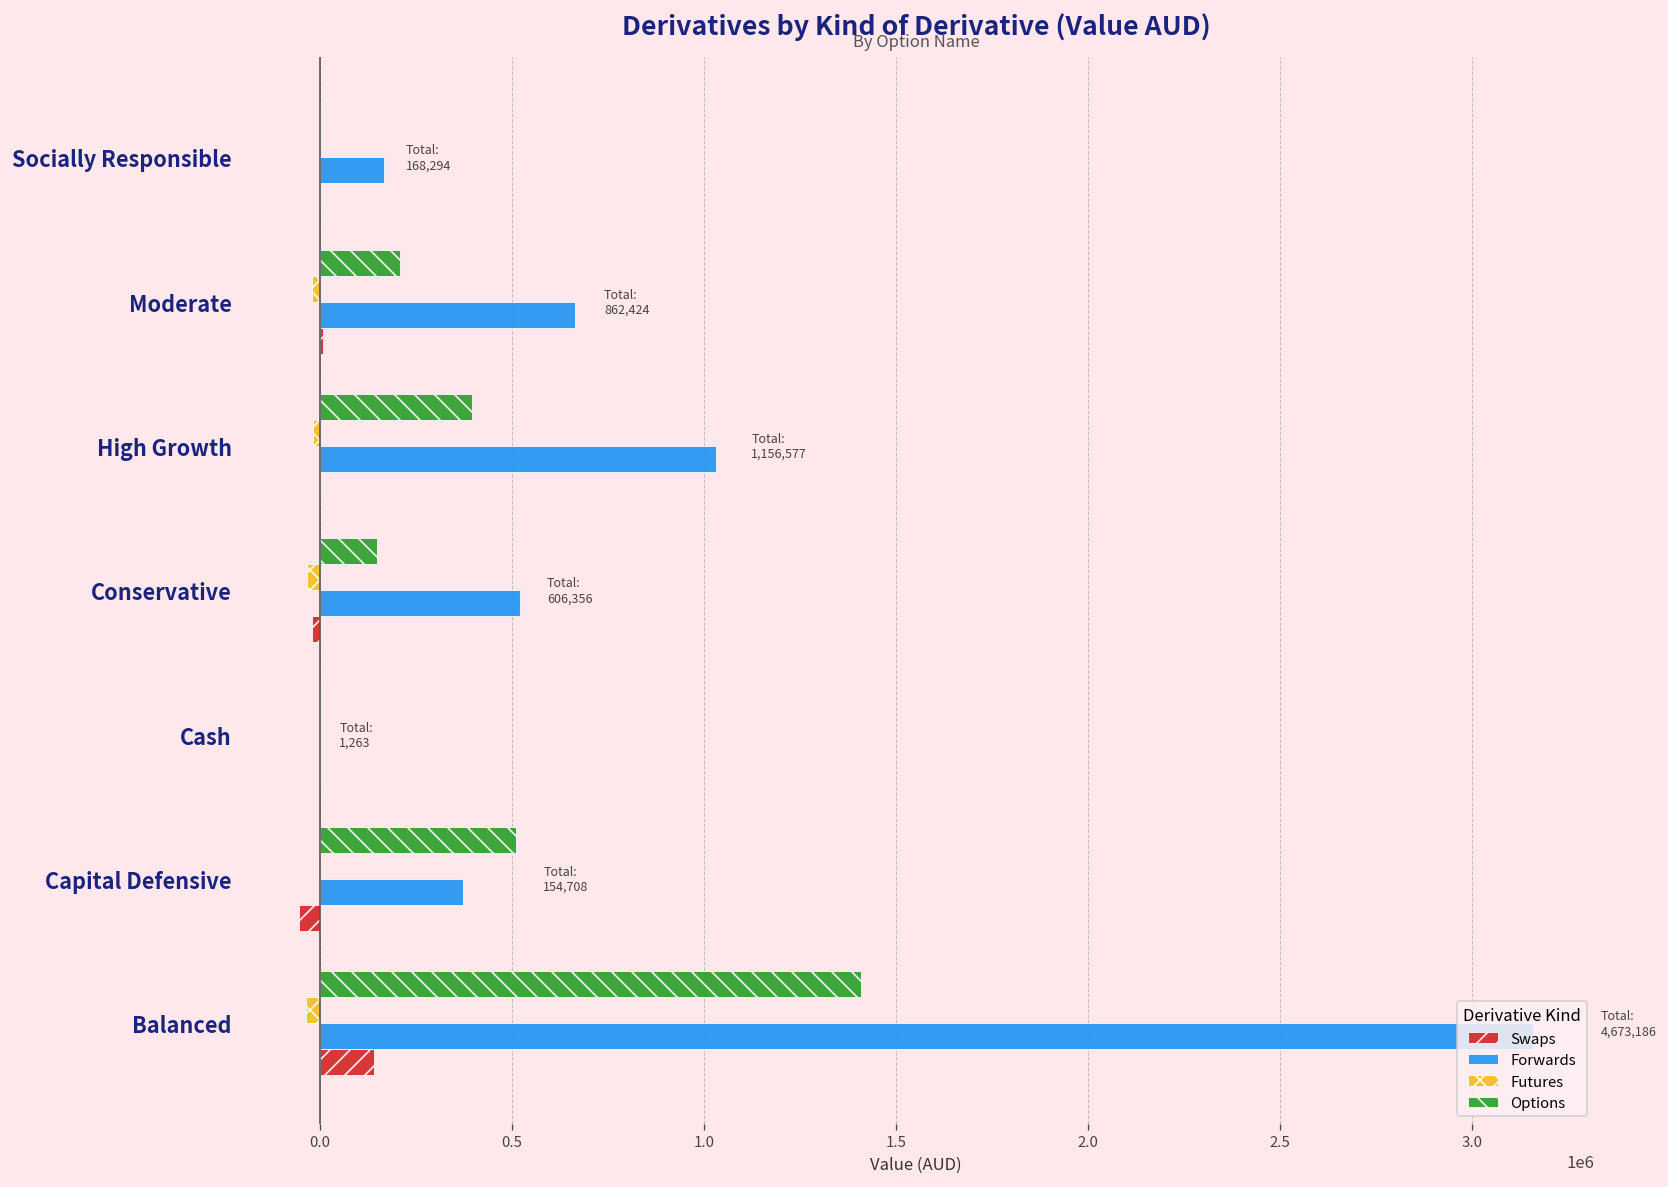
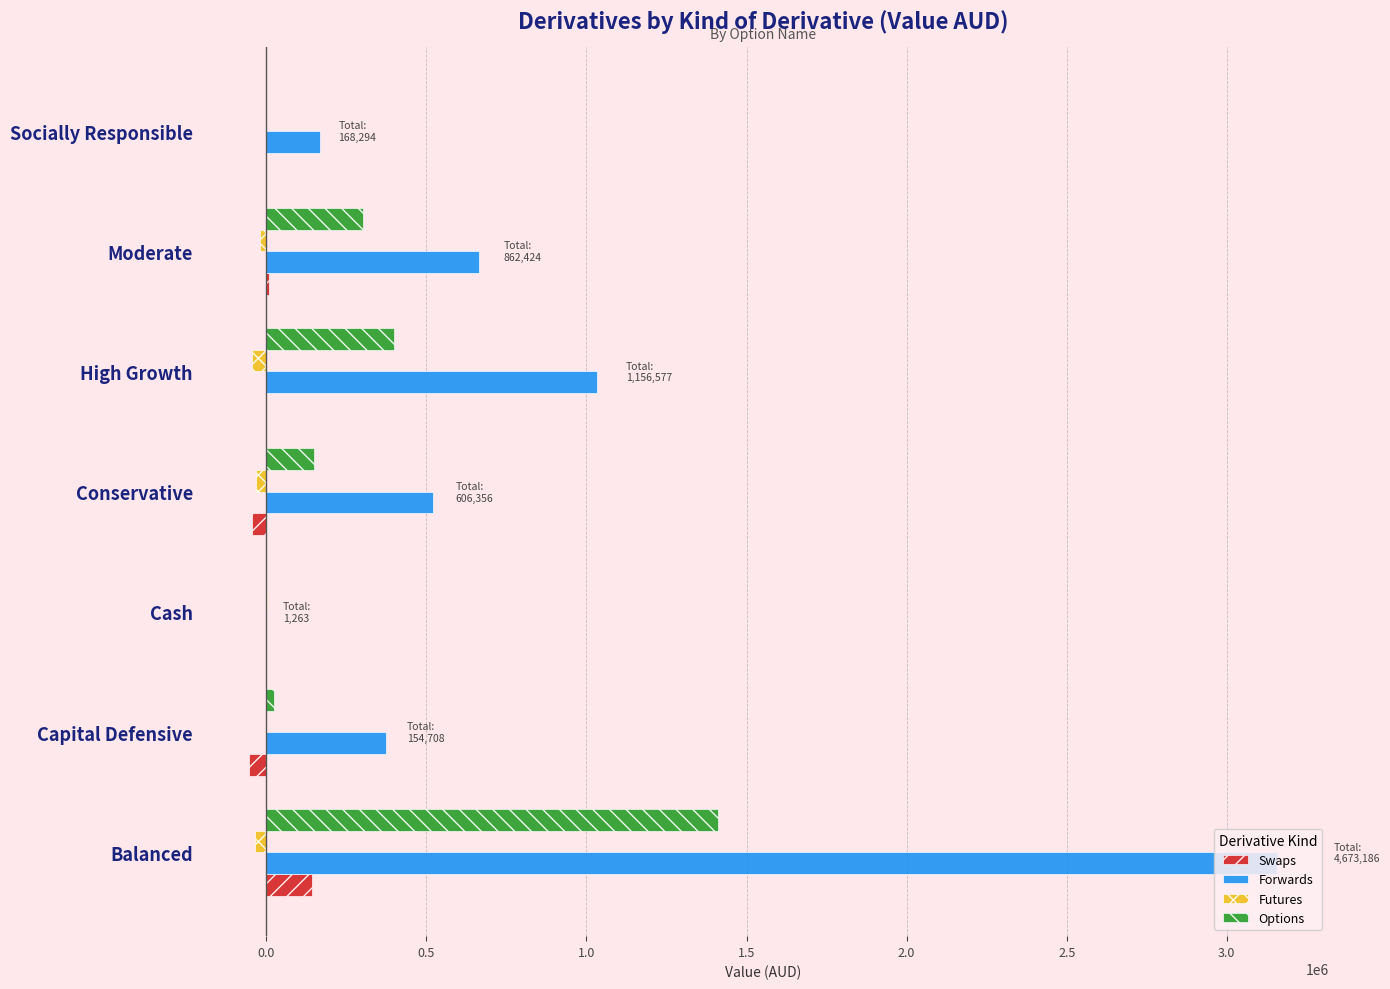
Options, Moderate: 210000 -> 300000
Futures, High Growth: -20000 -> -40000
Swaps, Conservative: -20000 -> -40000
Options, Capital Defensive: 510000 -> 20000
